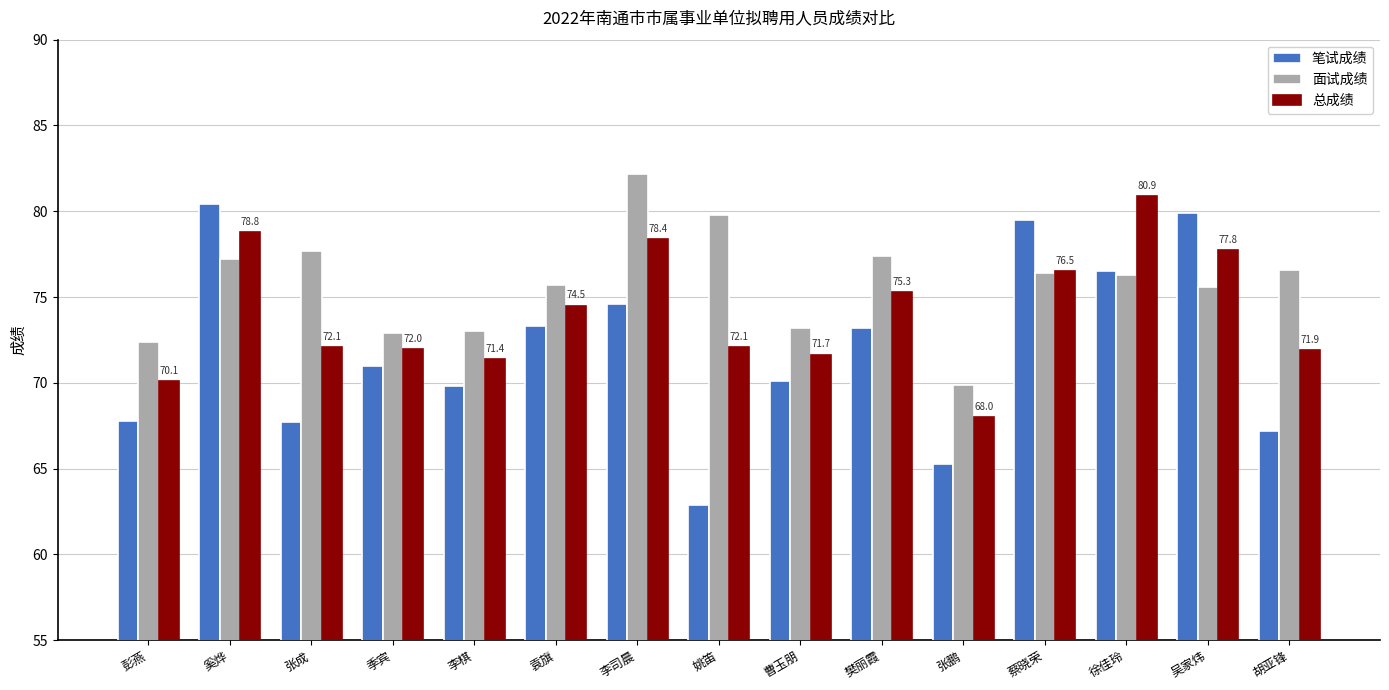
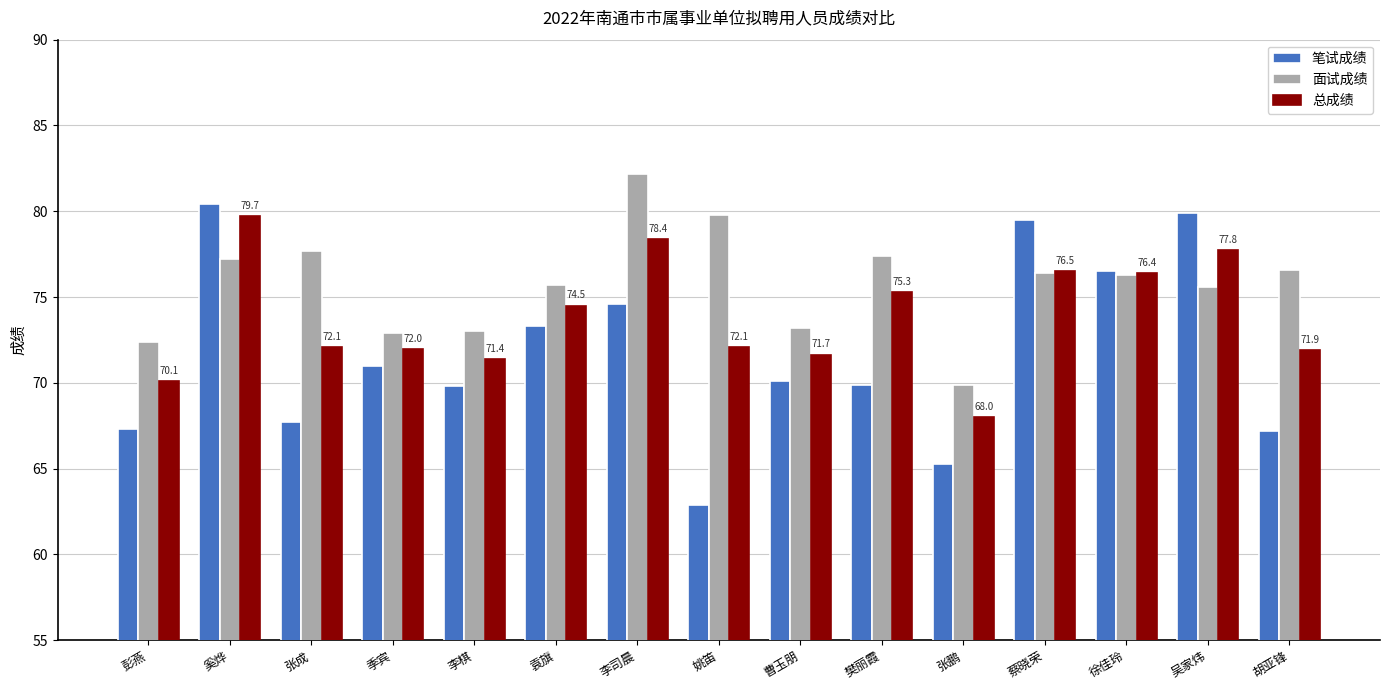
笔试成绩, 彭燕: 67.8 -> 67.3
总成绩, 奚烨: 78.8 -> 79.7
笔试成绩, 樊丽霞: 73.2 -> 69.9
总成绩, 徐佳玲: 80.9 -> 76.4
